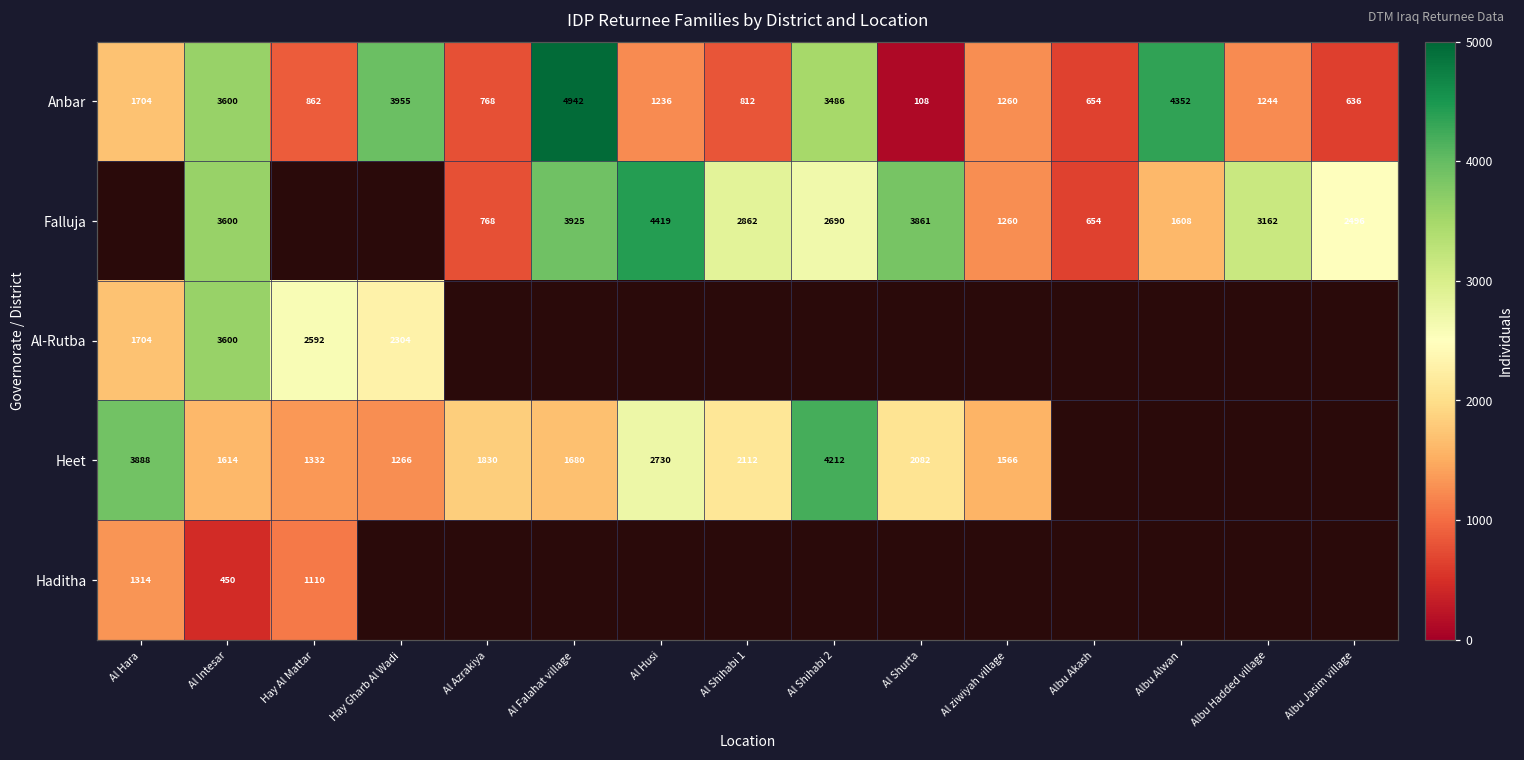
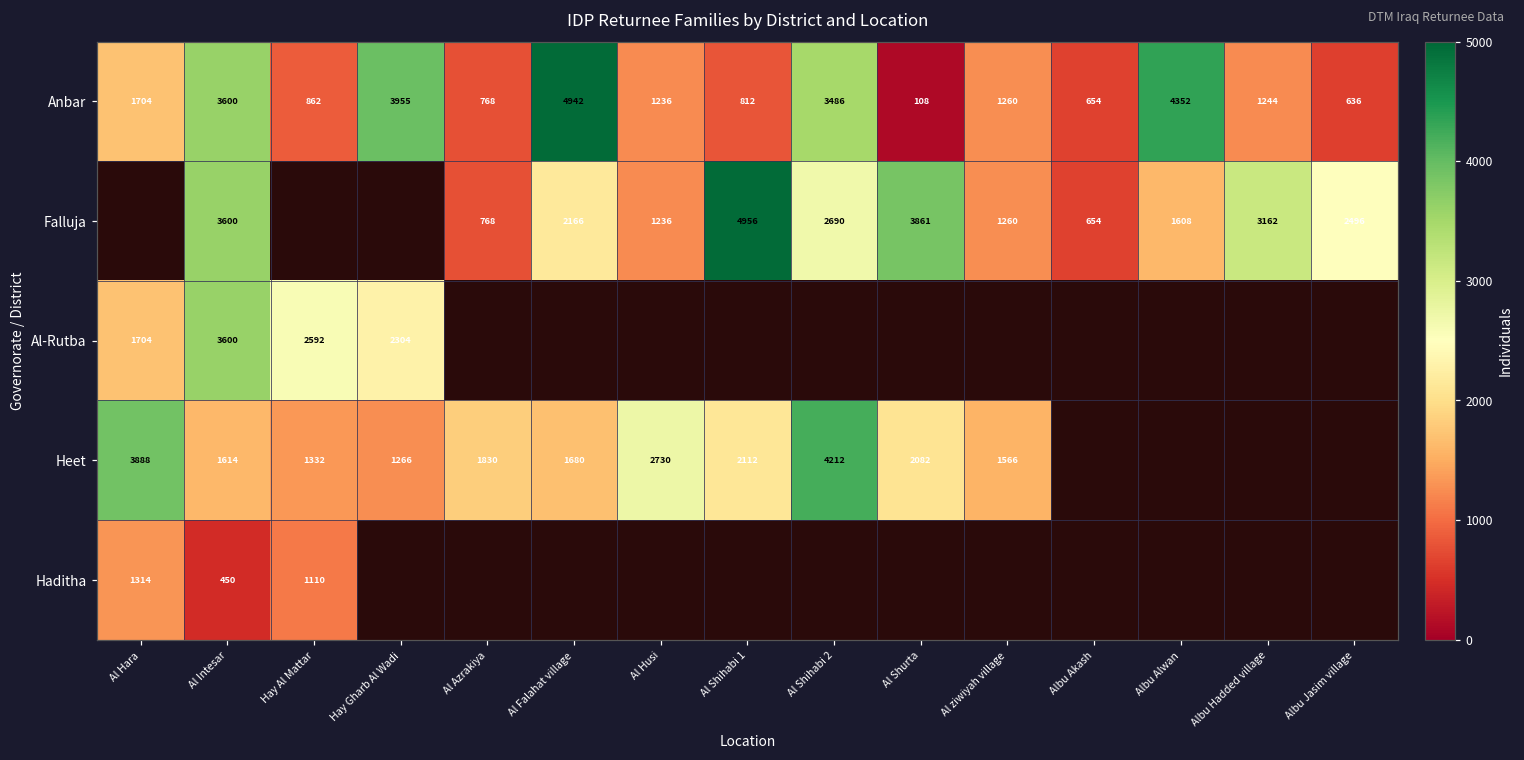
Falluja, Al Falahat village: 3925 -> 2166
Falluja, Al Husi: 4419 -> 1236
Falluja, Al Shihabi 1: 2862 -> 4956
